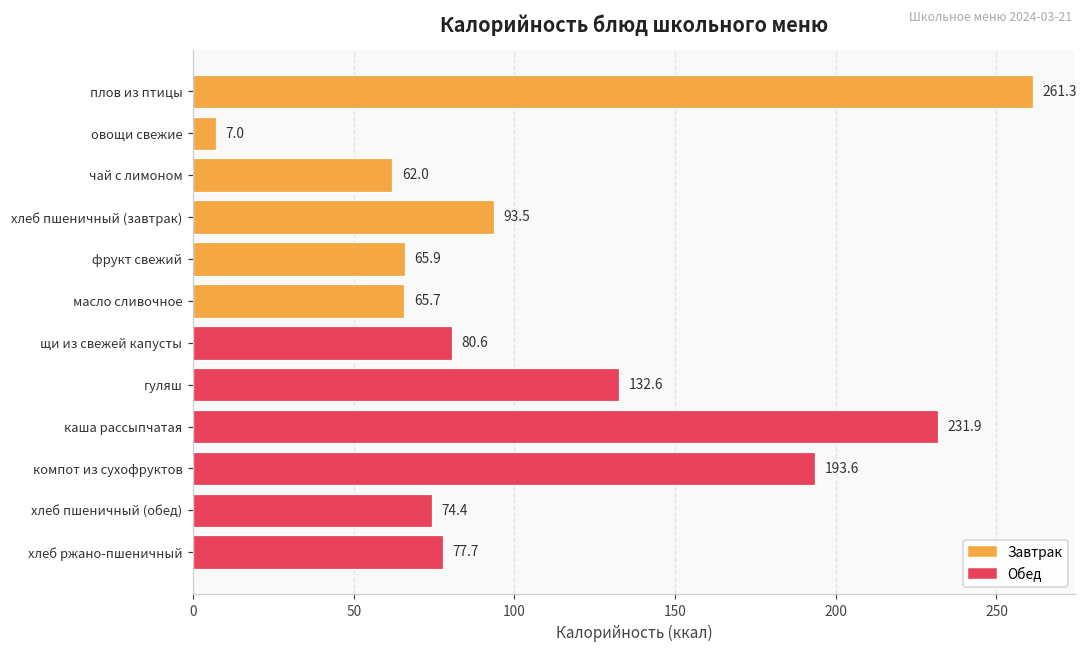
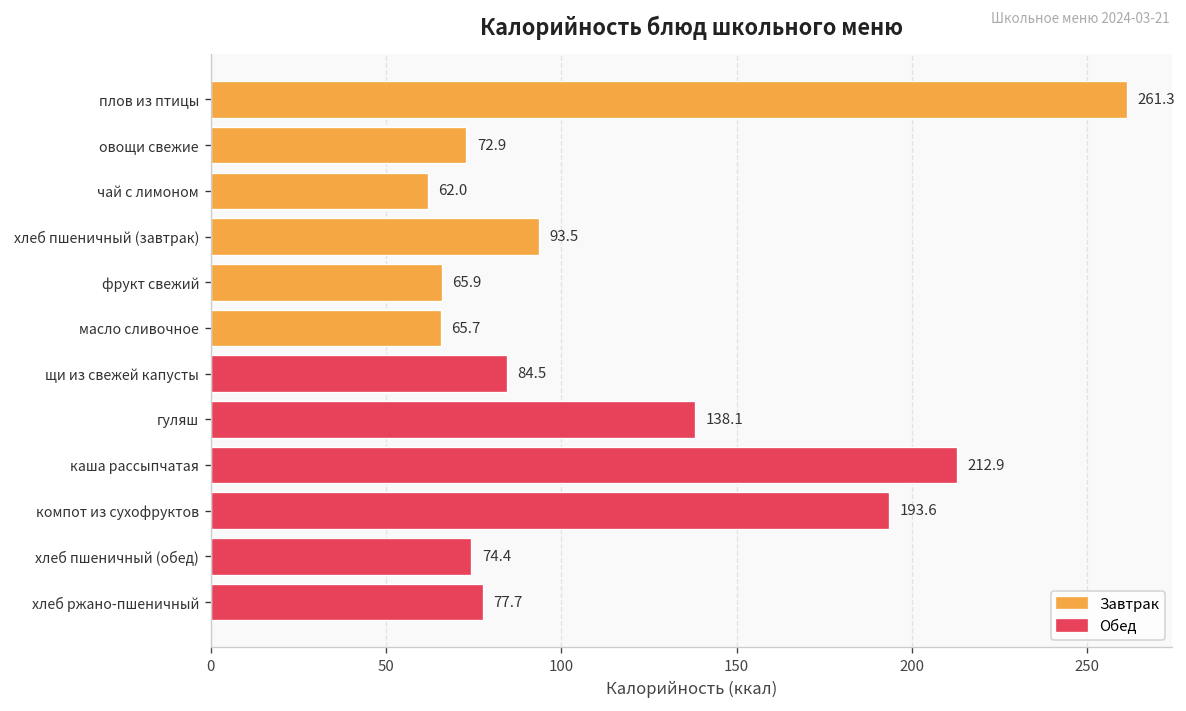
овощи свежие: 7.0 -> 72.9
щи из свежей капусты: 80.6 -> 84.5
гуляш: 132.6 -> 138.1
каша рассыпчатая: 231.9 -> 212.9
